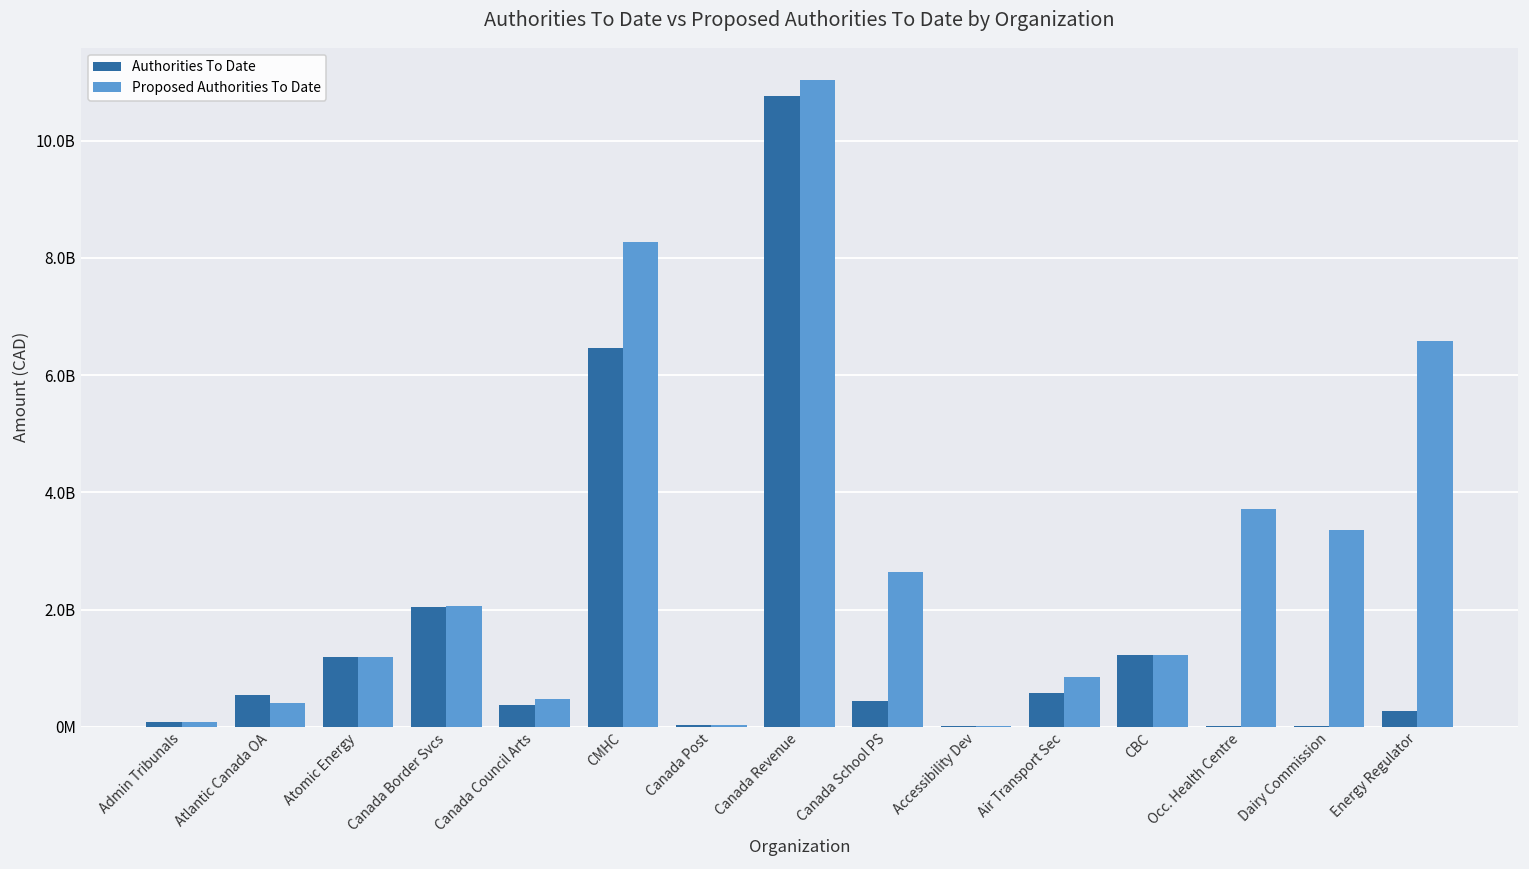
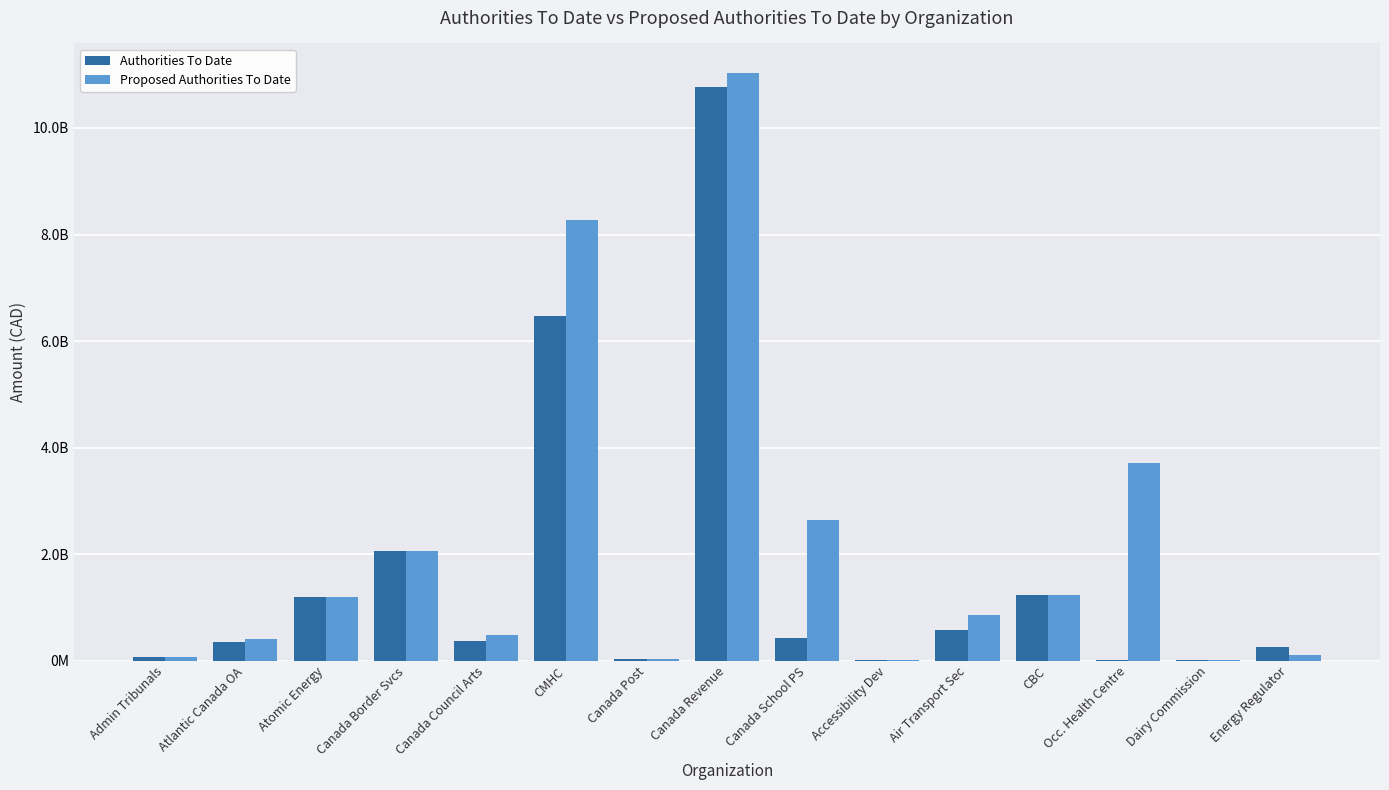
Authorities To Date, Atlantic Canada OA: 500000000 -> 300000000
Proposed Authorities To Date, Dairy Commission: 3400000000 -> 0
Proposed Authorities To Date, Energy Regulator: 6600000000 -> 100000000
